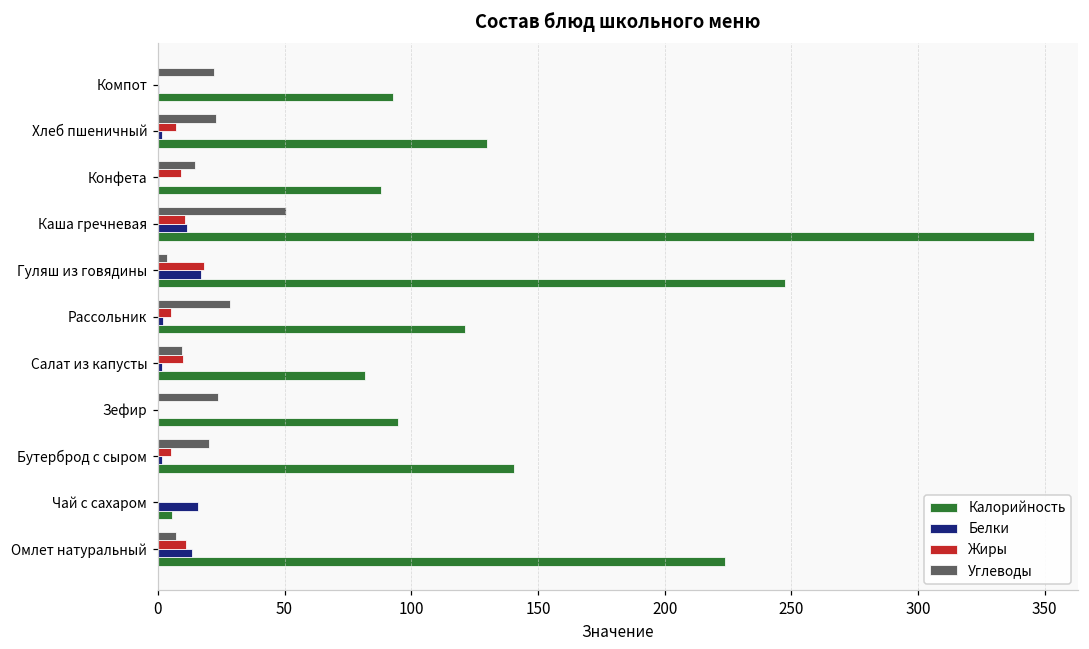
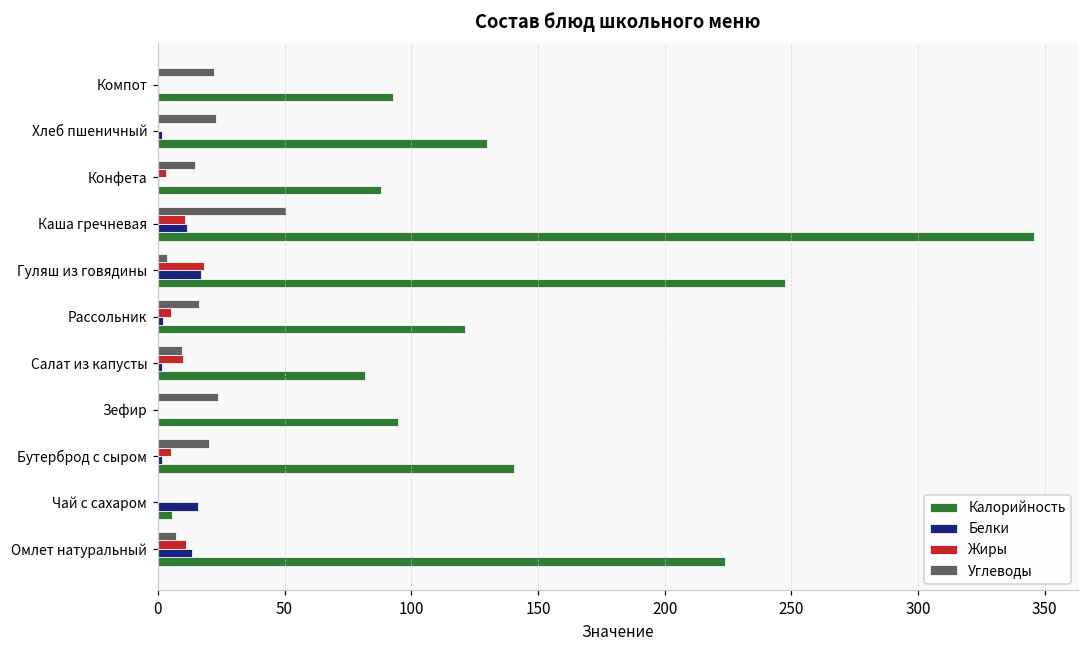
Жиры, Хлеб пшеничный: 7 -> 0
Жиры, Конфета: 9 -> 3
Углеводы, Рассольник: 28 -> 16
